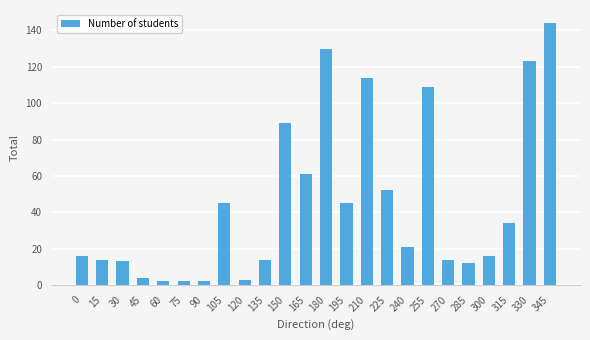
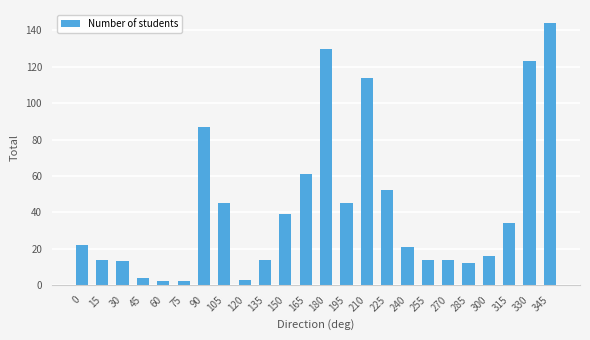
0: 16 -> 22
90: 2 -> 87
150: 89 -> 39
255: 109 -> 14
